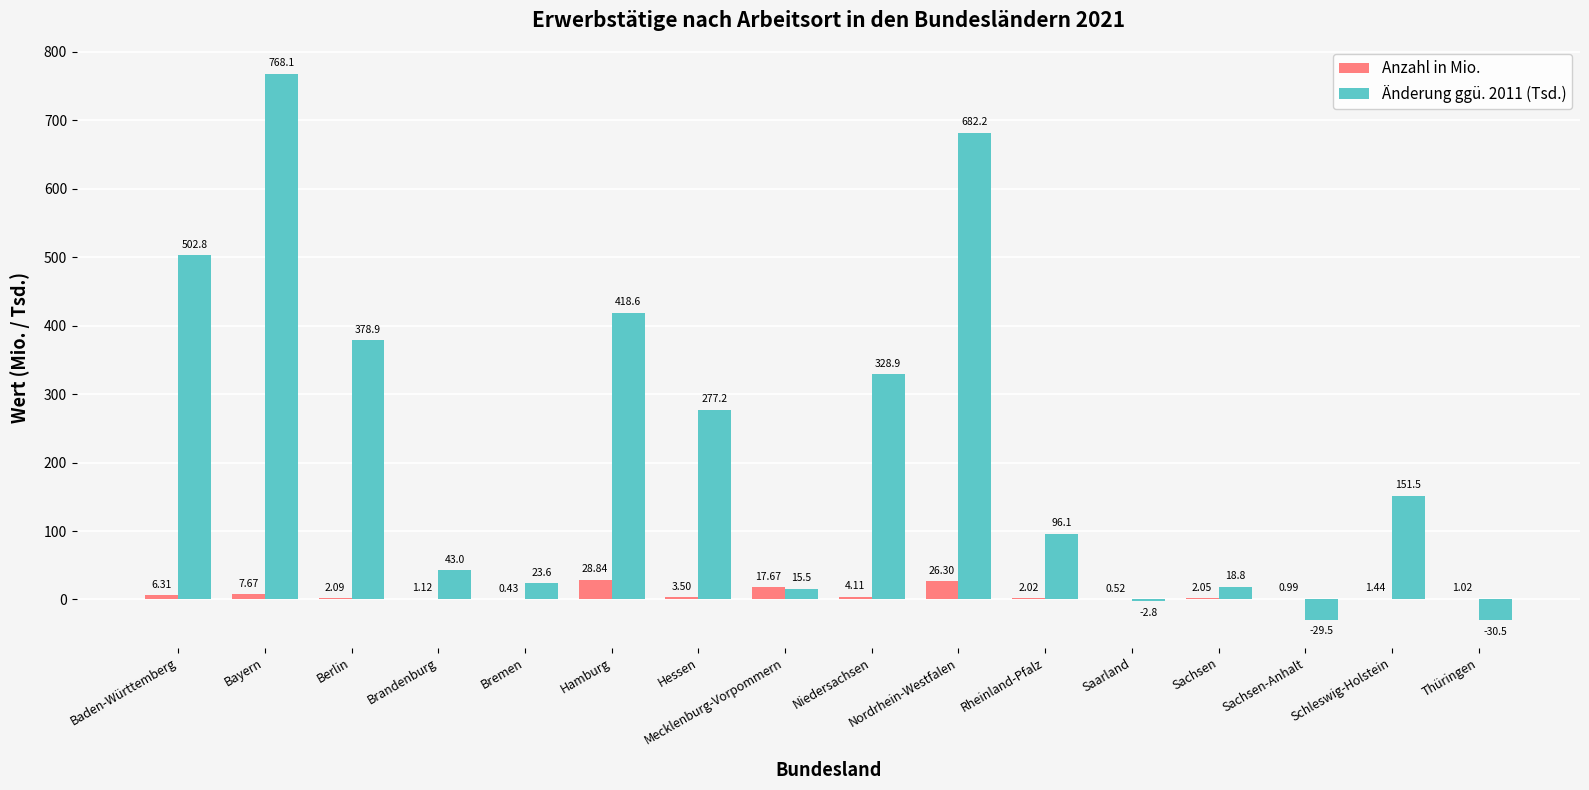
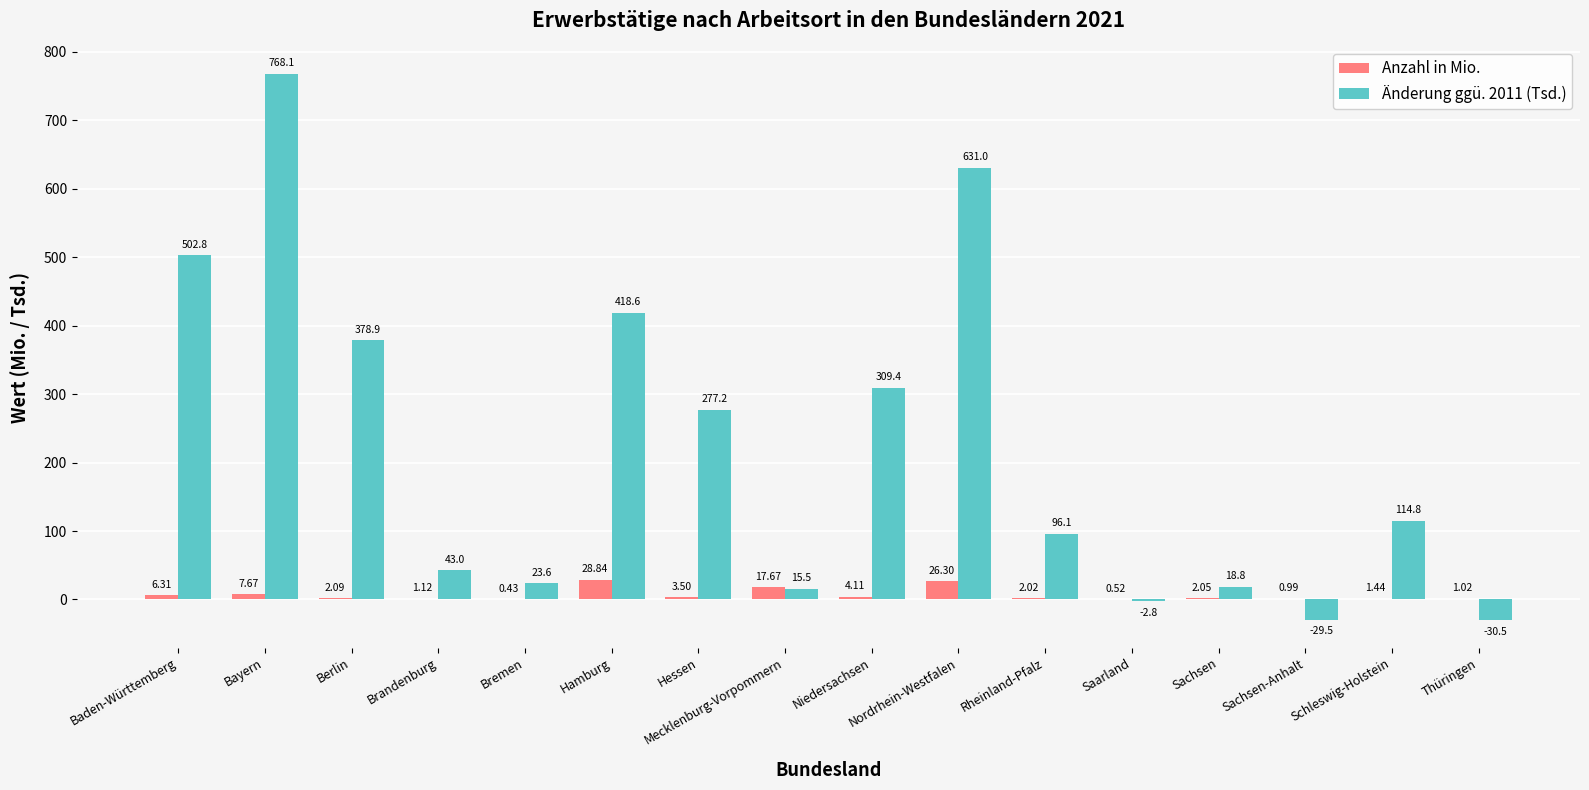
Änderung ggü. 2011 (Tsd.), Niedersachsen: 328.9 -> 309.4
Änderung ggü. 2011 (Tsd.), Nordrhein-Westfalen: 682.2 -> 631.0
Änderung ggü. 2011 (Tsd.), Schleswig-Holstein: 151.5 -> 114.8
